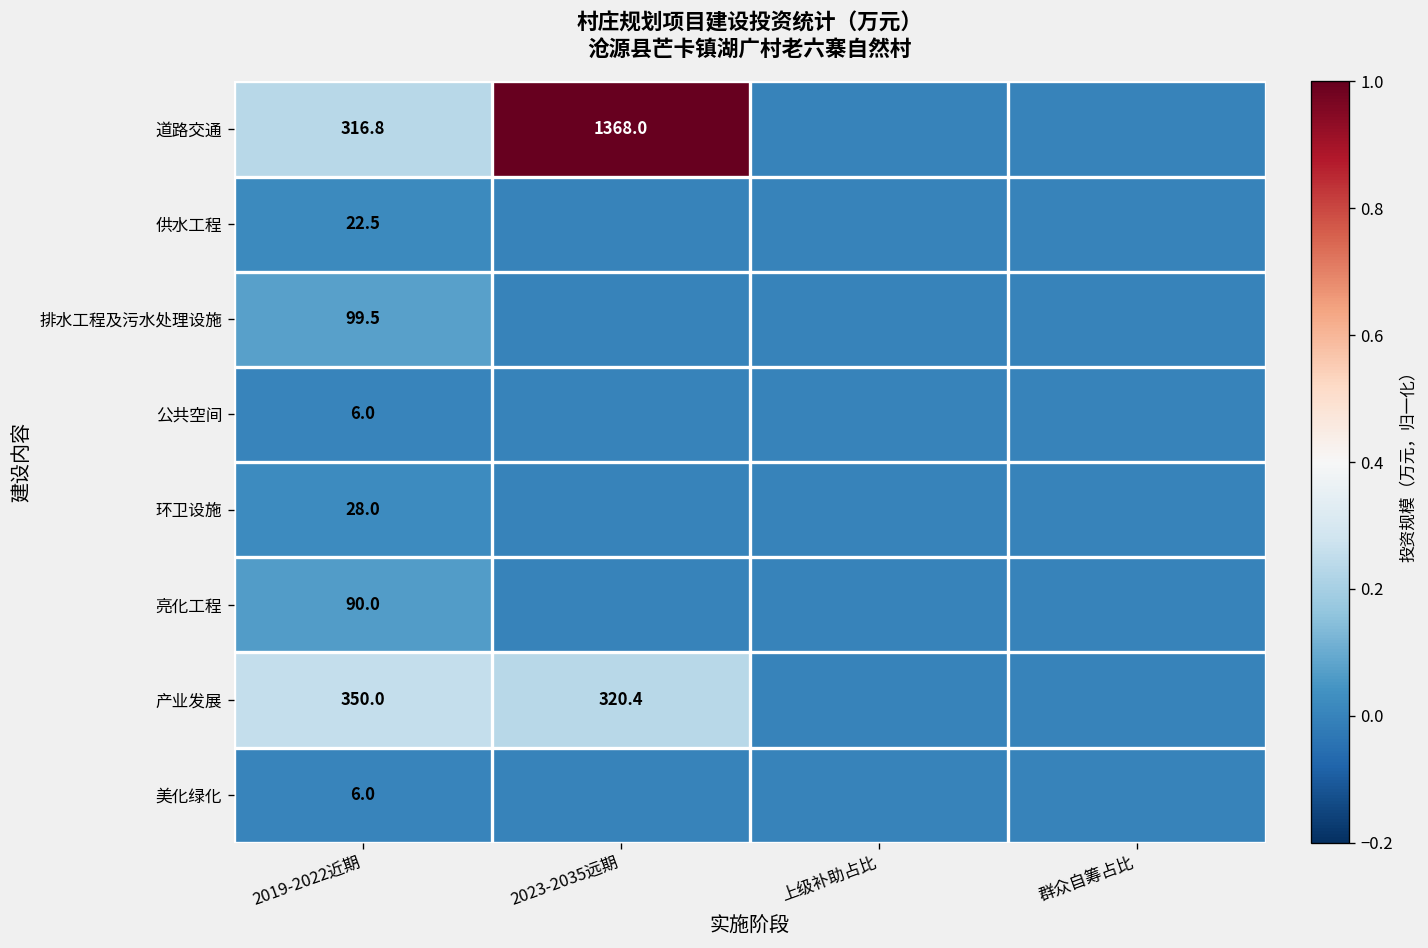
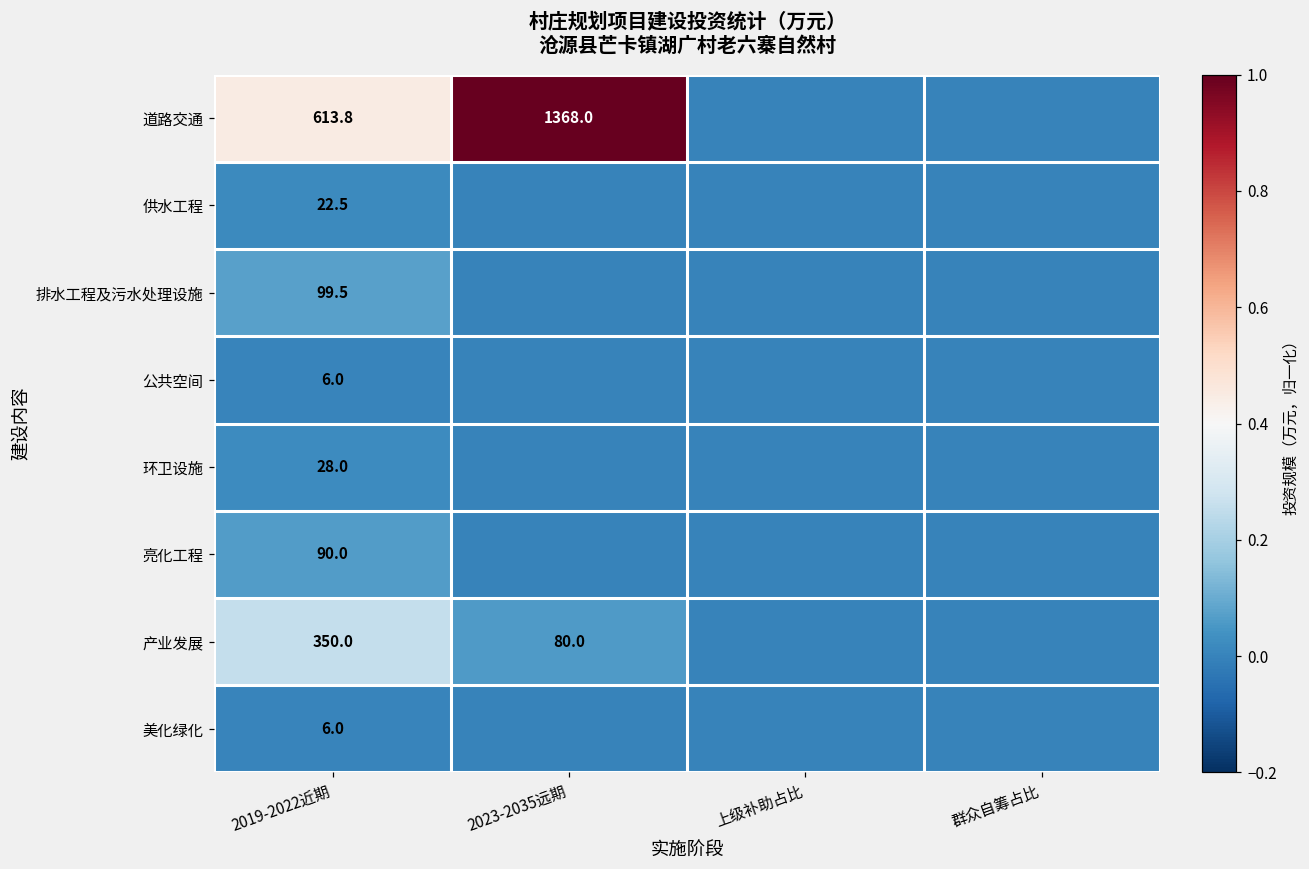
道路交通, 2019-2022近期: 316.8 -> 613.8
产业发展, 2023-2035远期: 320.4 -> 80.0
